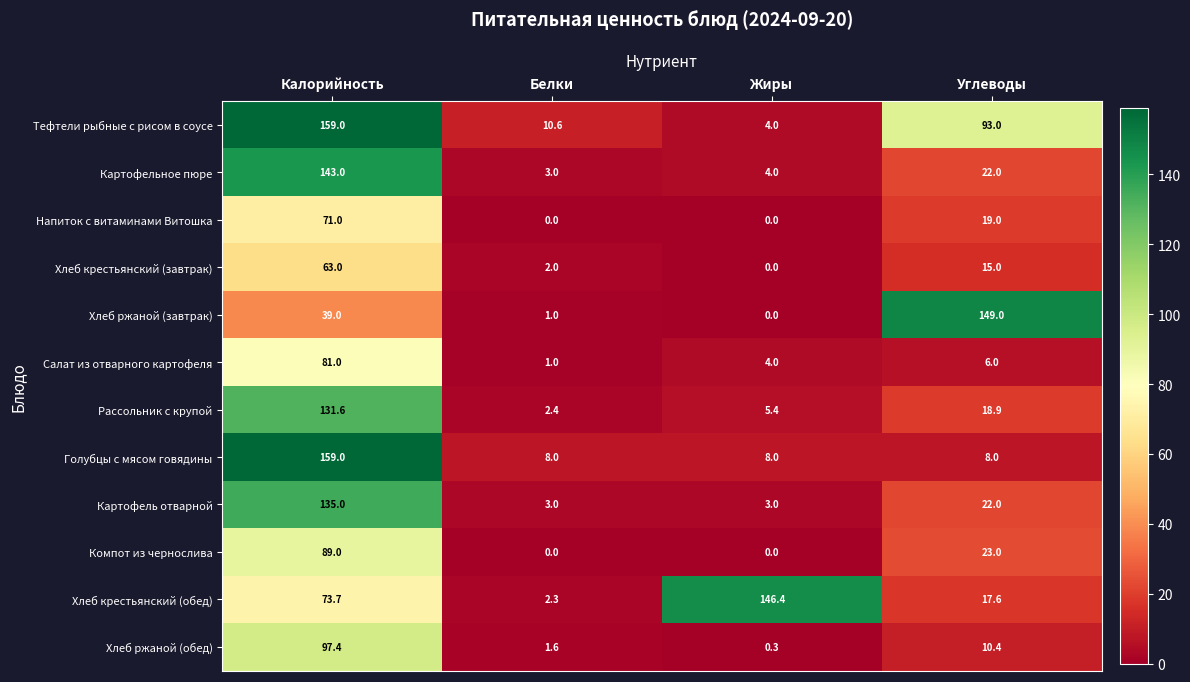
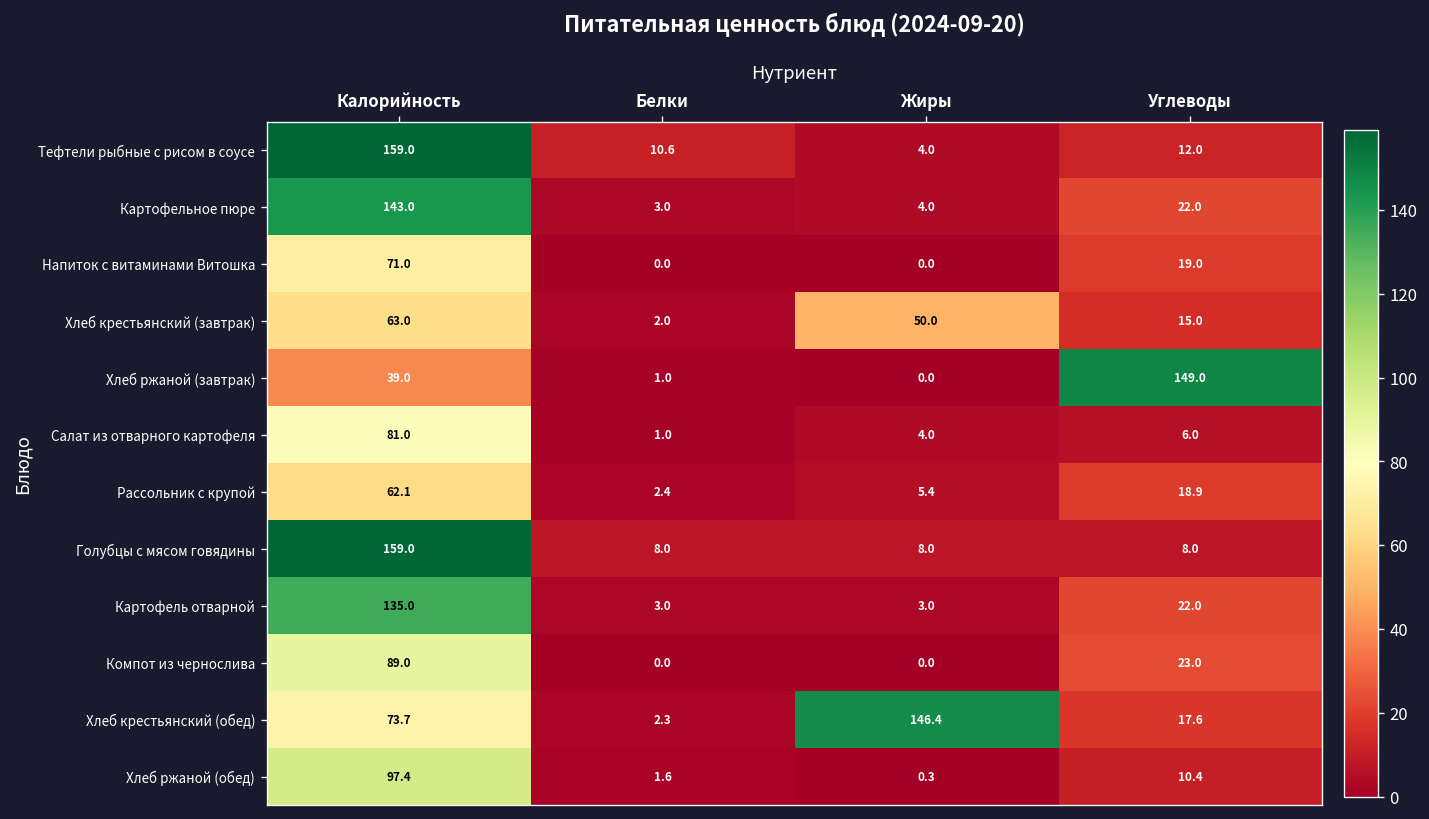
Тефтели рыбные с рисом в соусе, Углеводы: 93.0 -> 12.0
Хлеб крестьянский (завтрак), Жиры: 0.0 -> 50.0
Рассольник с крупой, Калорийность: 131.6 -> 62.1
